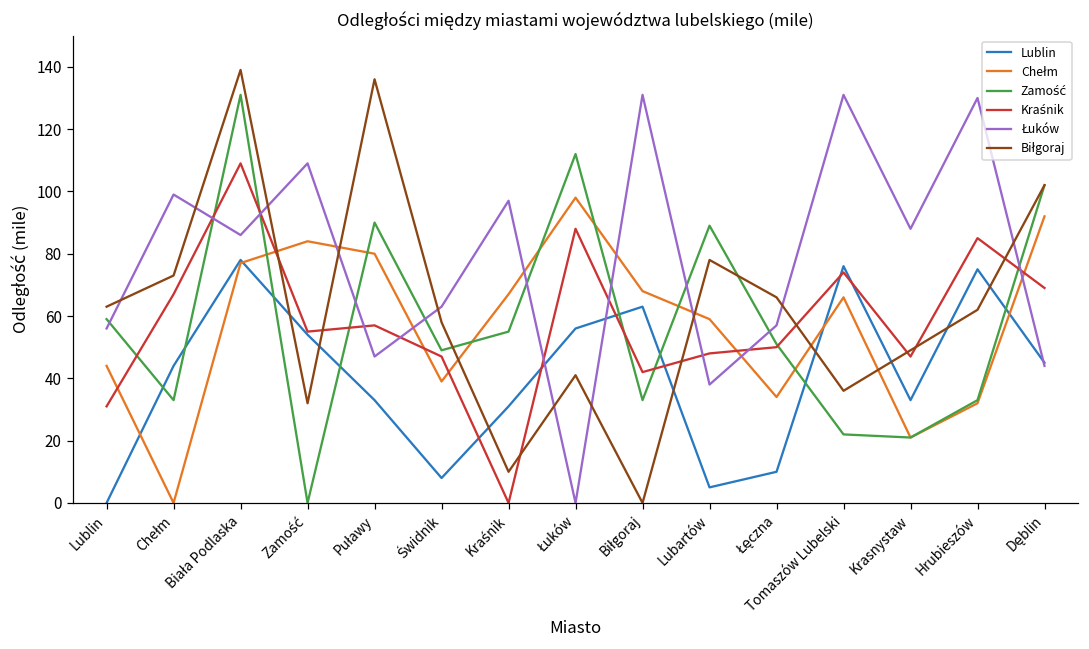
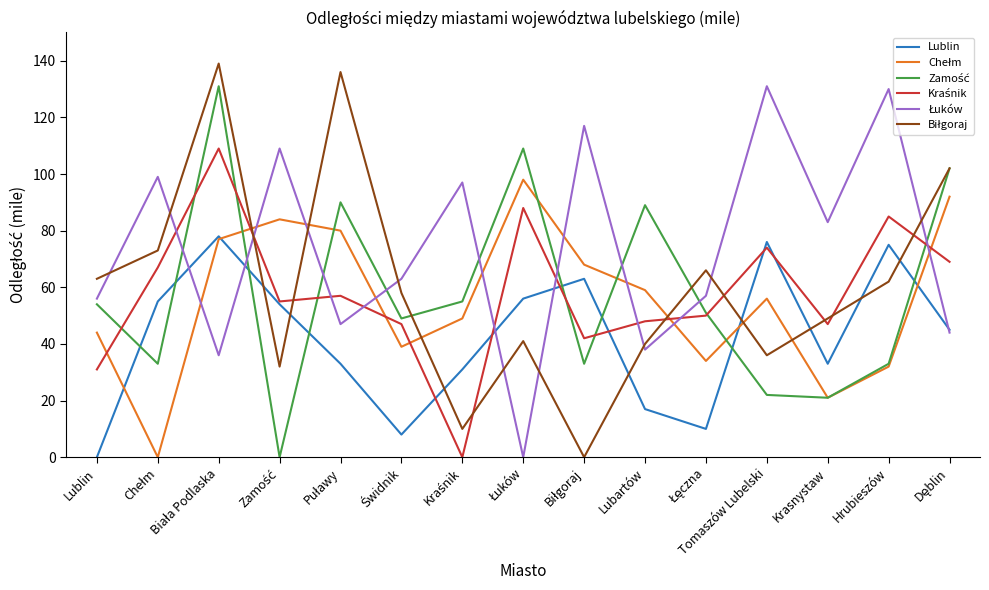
Zamość, Lublin: 59 -> 54
Lublin, Chełm: 44 -> 55
Łuków, Biała Podlaska: 86 -> 36
Chełm, Kraśnik: 67 -> 49
Zamość, Łuków: 112 -> 109
Łuków, Biłgoraj: 131 -> 117
Lublin, Lubartów: 5 -> 17
Biłgoraj, Lubartów: 78 -> 40
Chełm, Tomaszów Lubelski: 66 -> 56
Łuków, Krasnystaw: 88 -> 83
